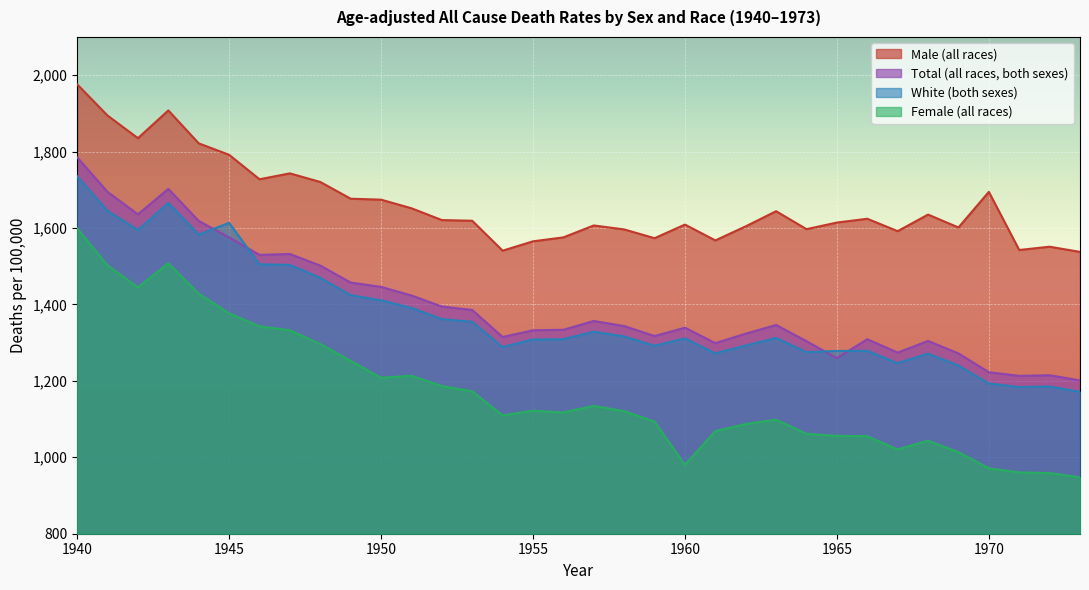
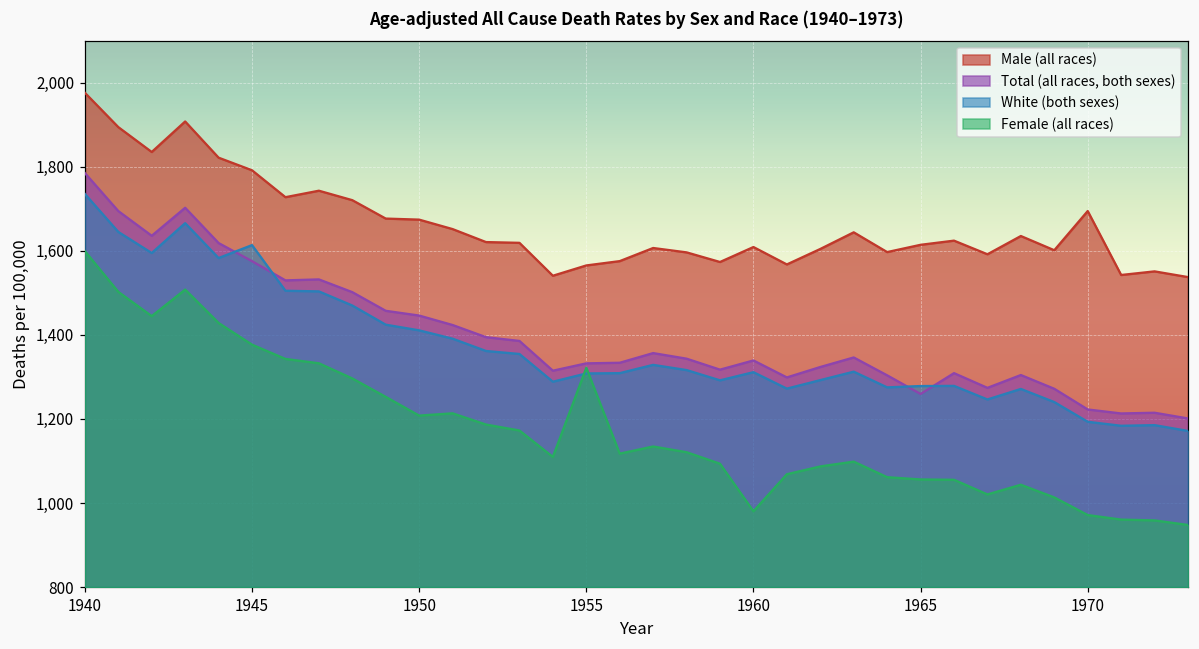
Female (all races), 1955: 1,120 -> 1,320
